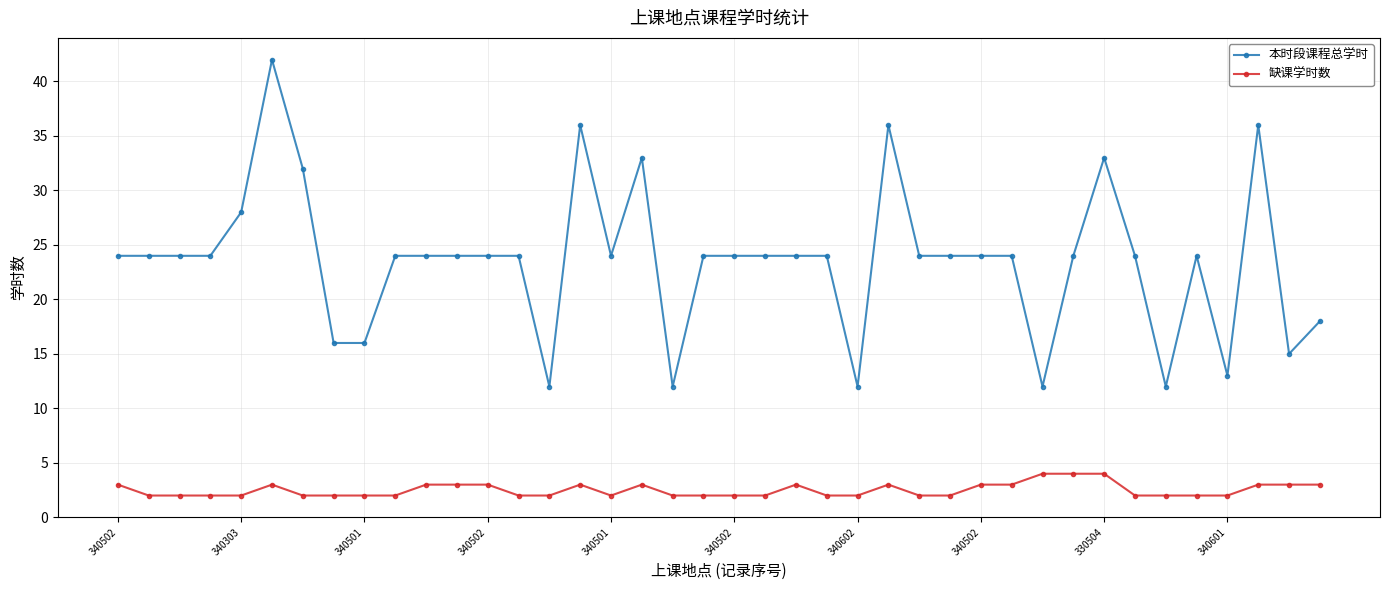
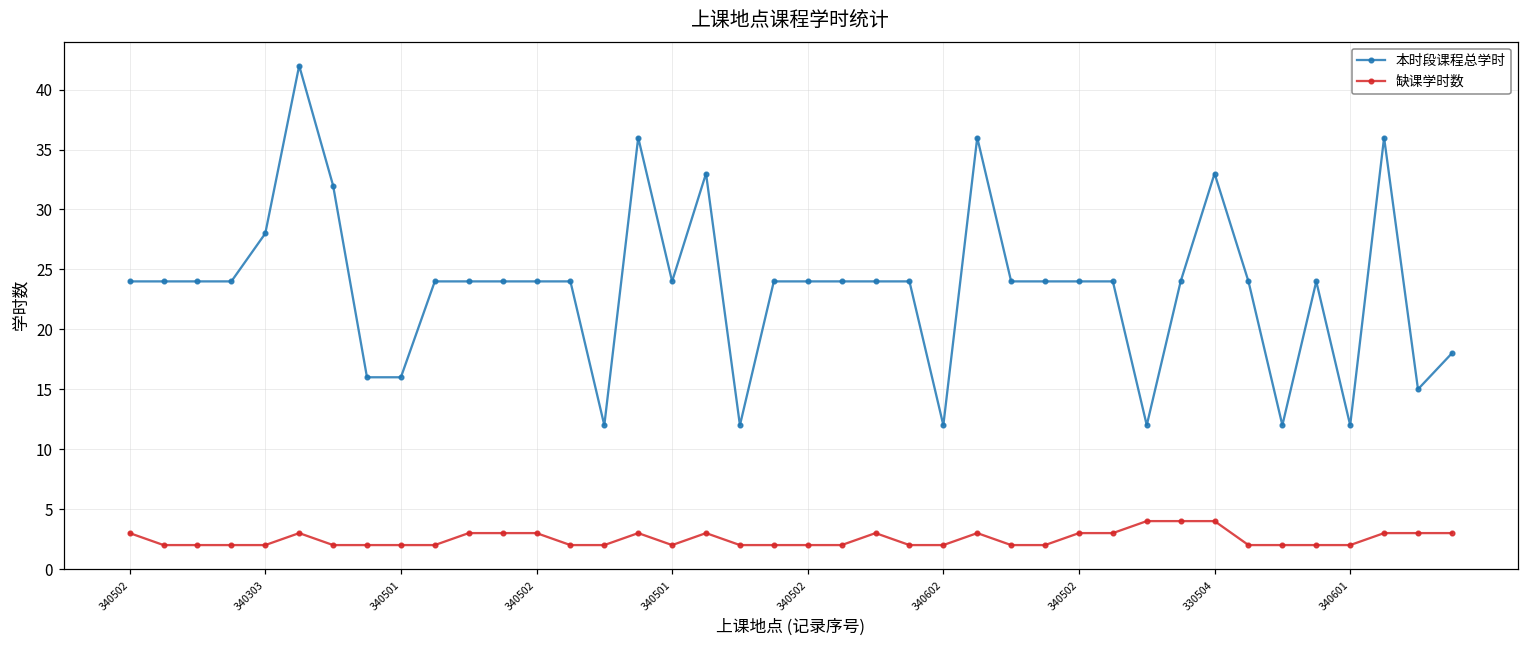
本时段课程总学时, 340601: 13 -> 12
